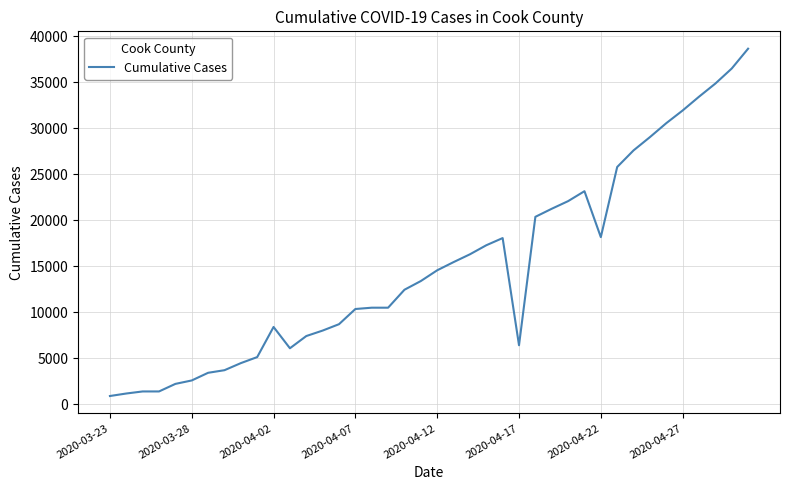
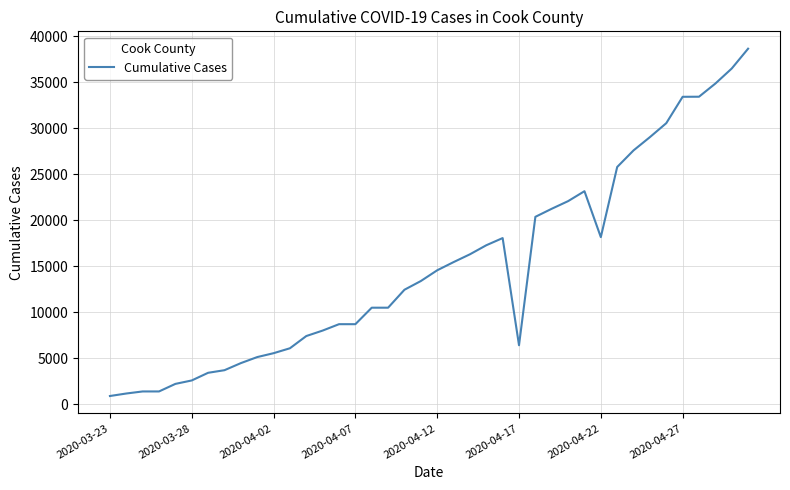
2020-04-02: 8000 -> 6000
2020-04-07: 10000 -> 9000
2020-04-27: 32000 -> 33000
